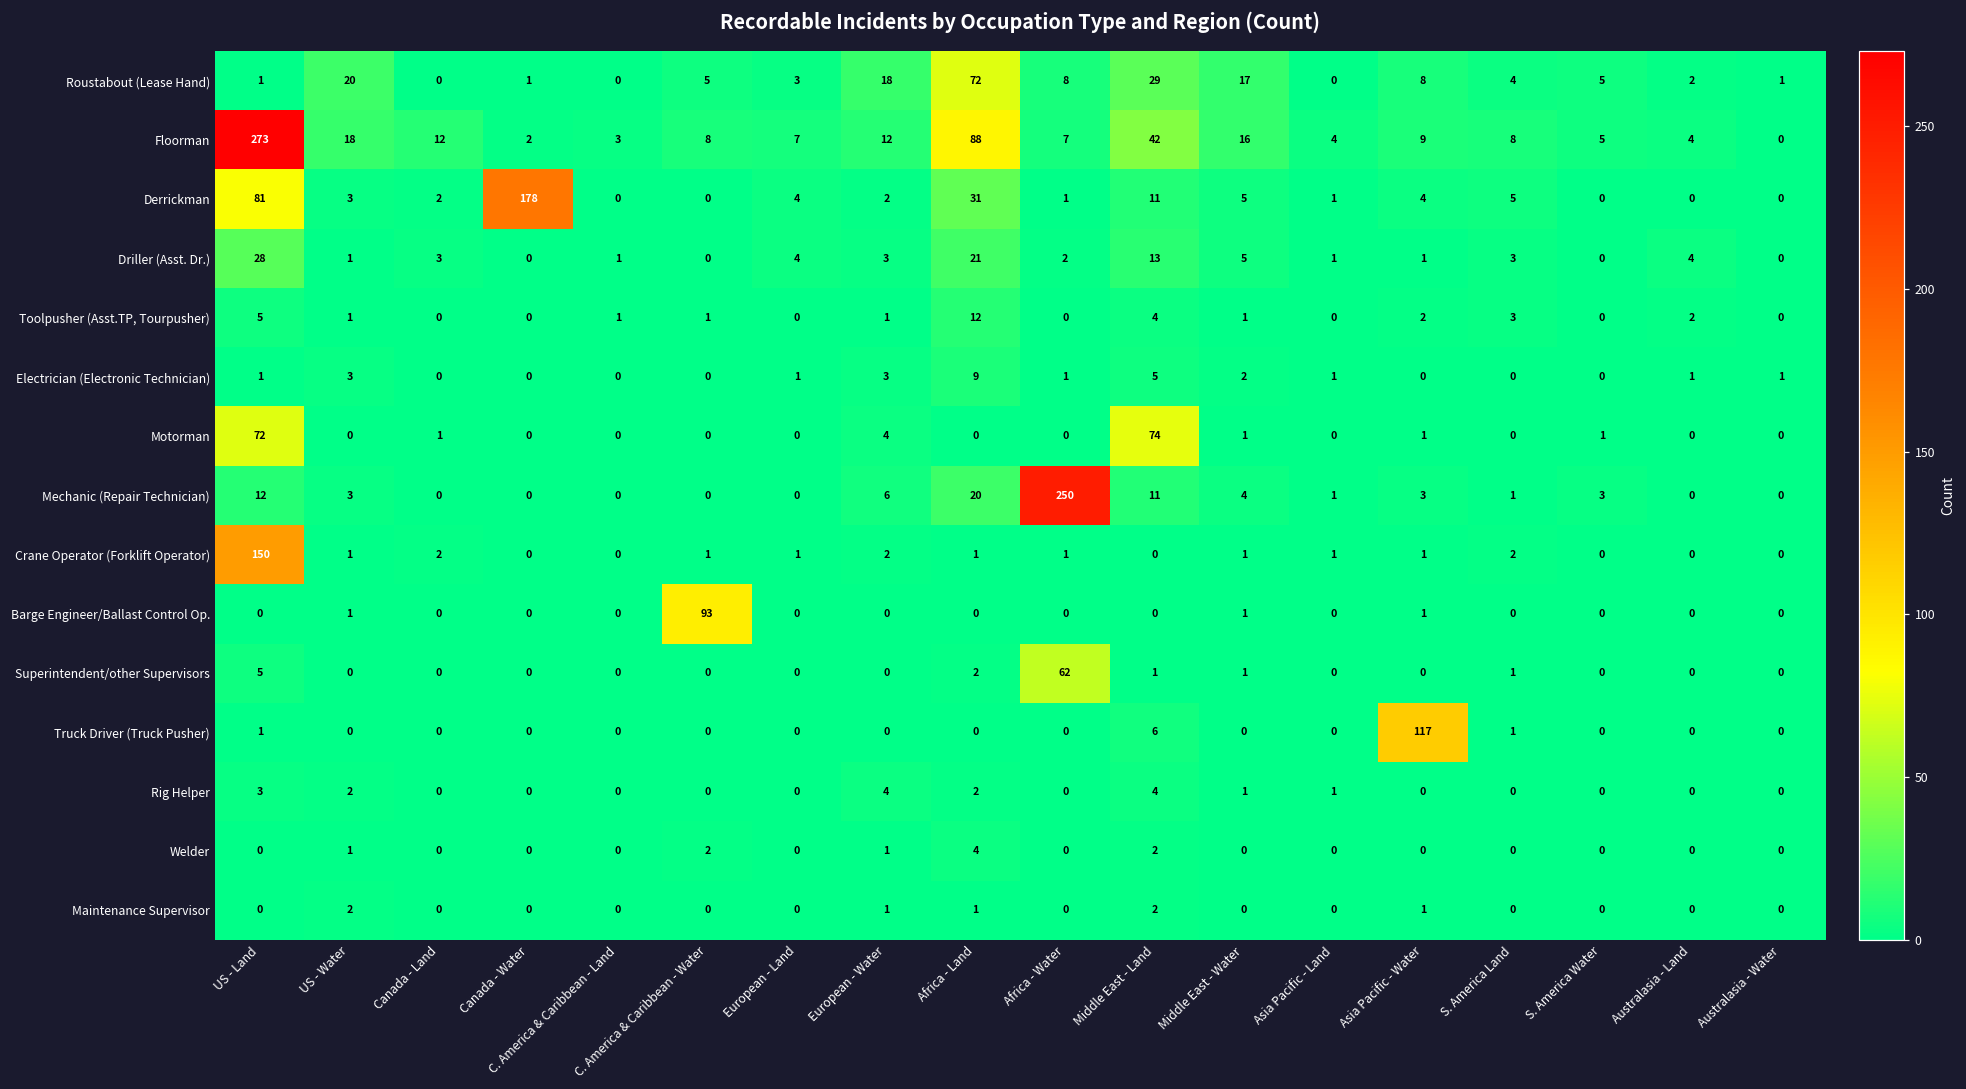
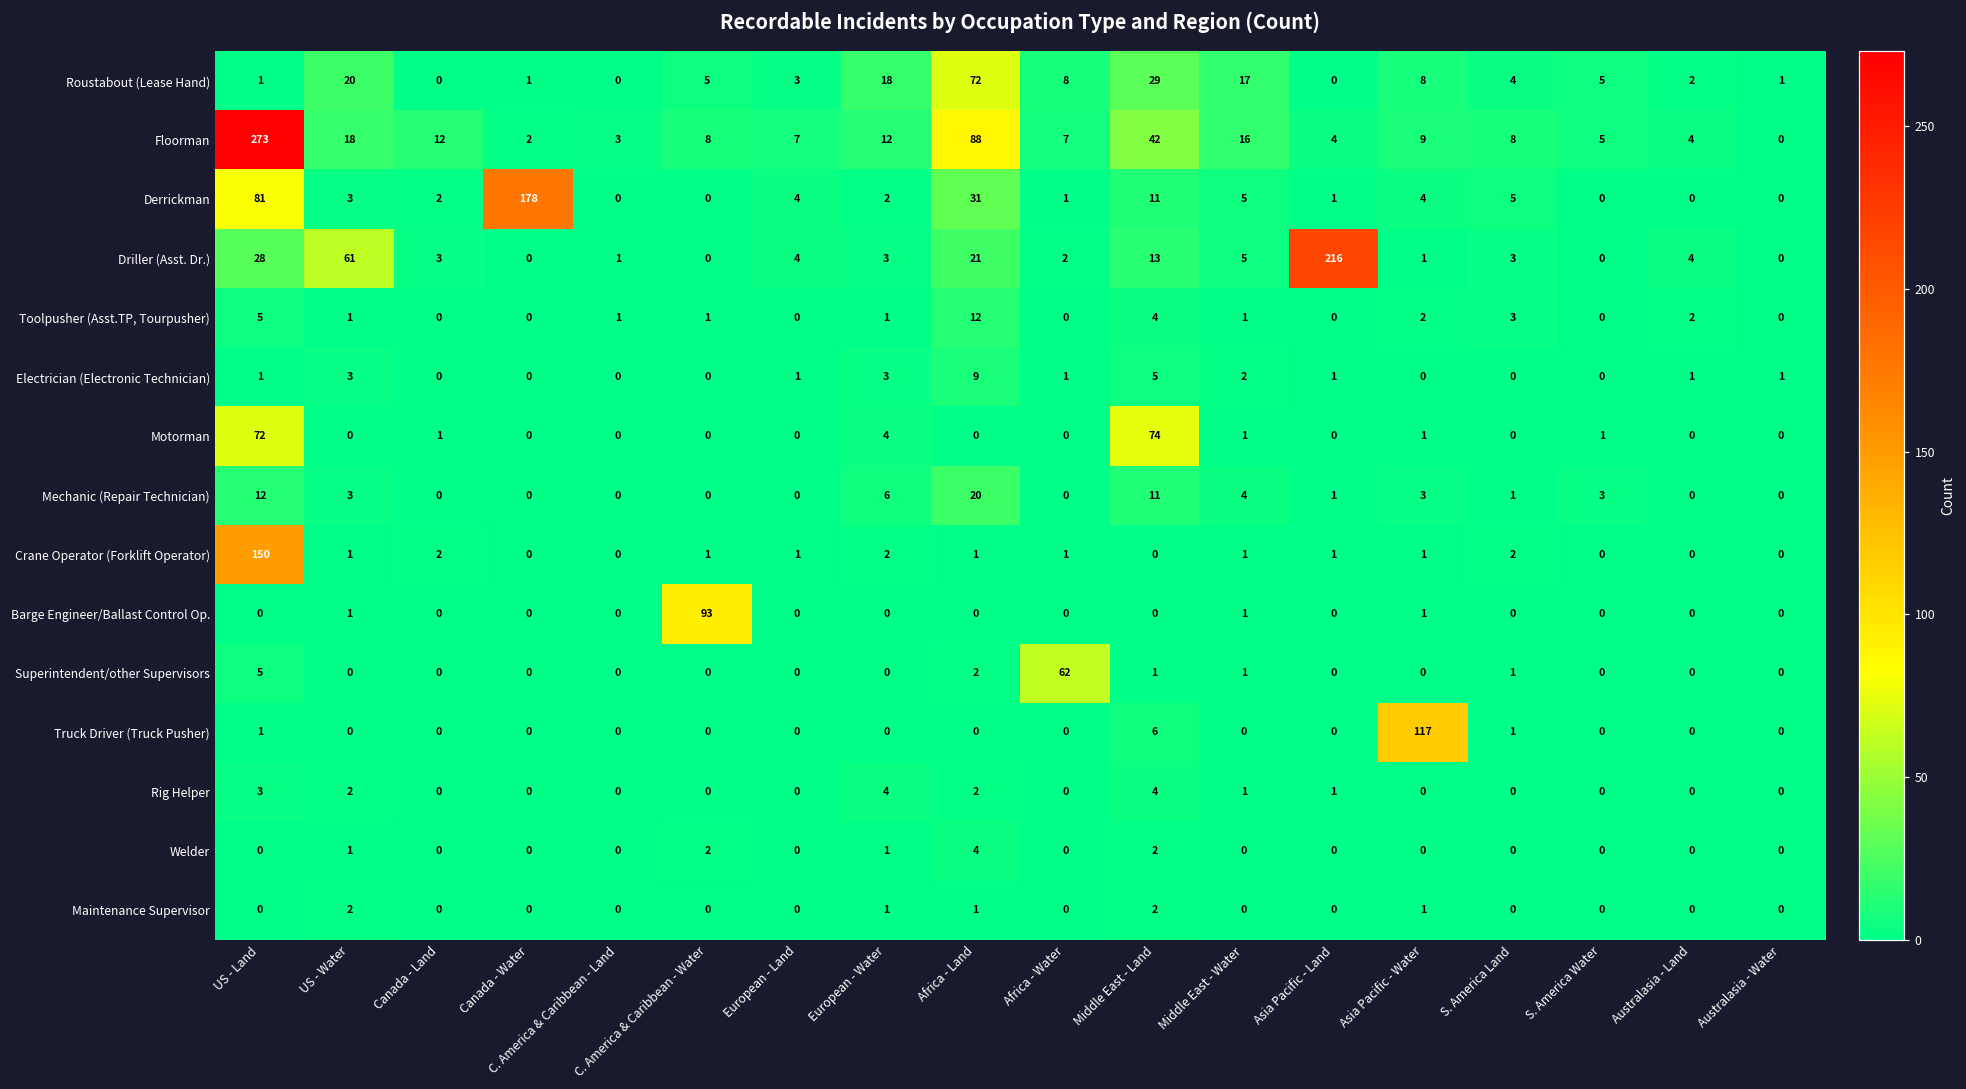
Driller (Asst. Dr.), US - Water: 1 -> 61
Driller (Asst. Dr.), Asia Pacific - Land: 1 -> 216
Mechanic (Repair Technician), Africa - Water: 250 -> 0
